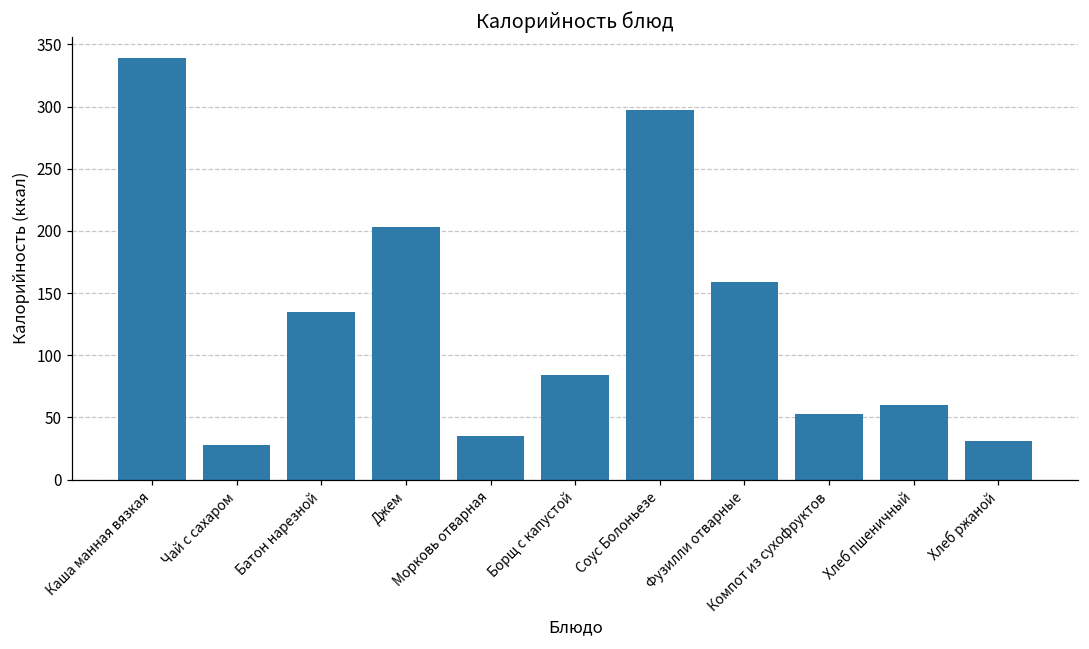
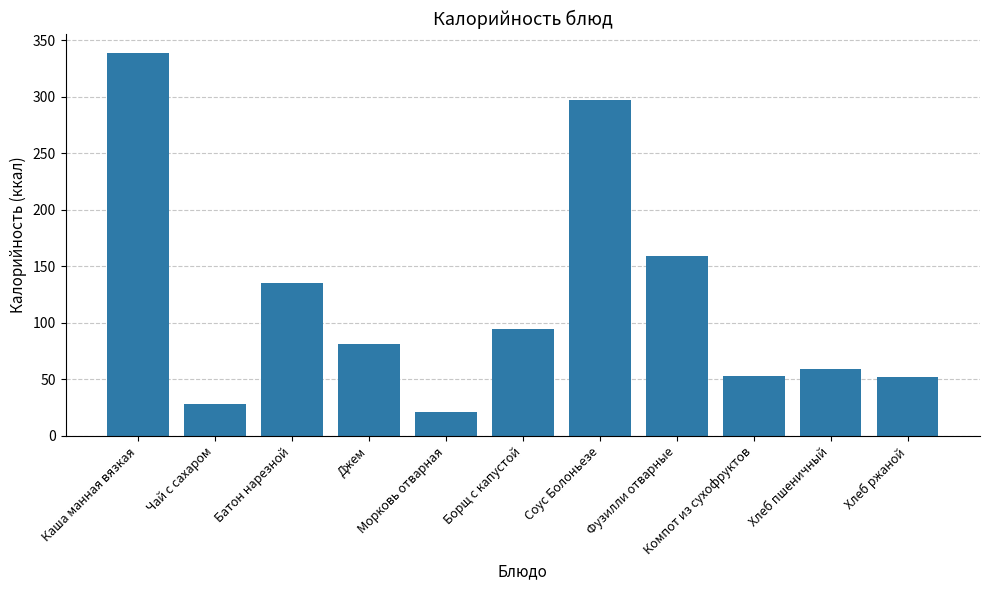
Джем: 203 -> 81
Морковь отварная: 35 -> 21
Борщ с капустой: 84 -> 95
Хлеб ржаной: 31 -> 52
